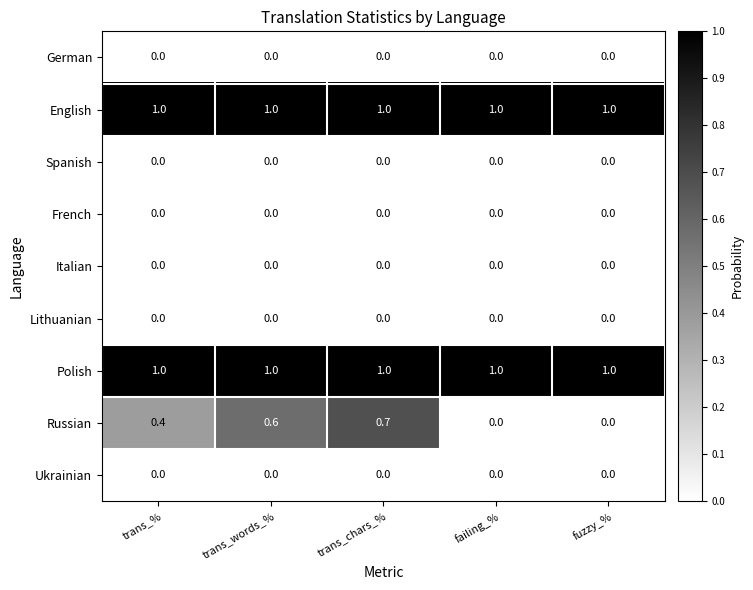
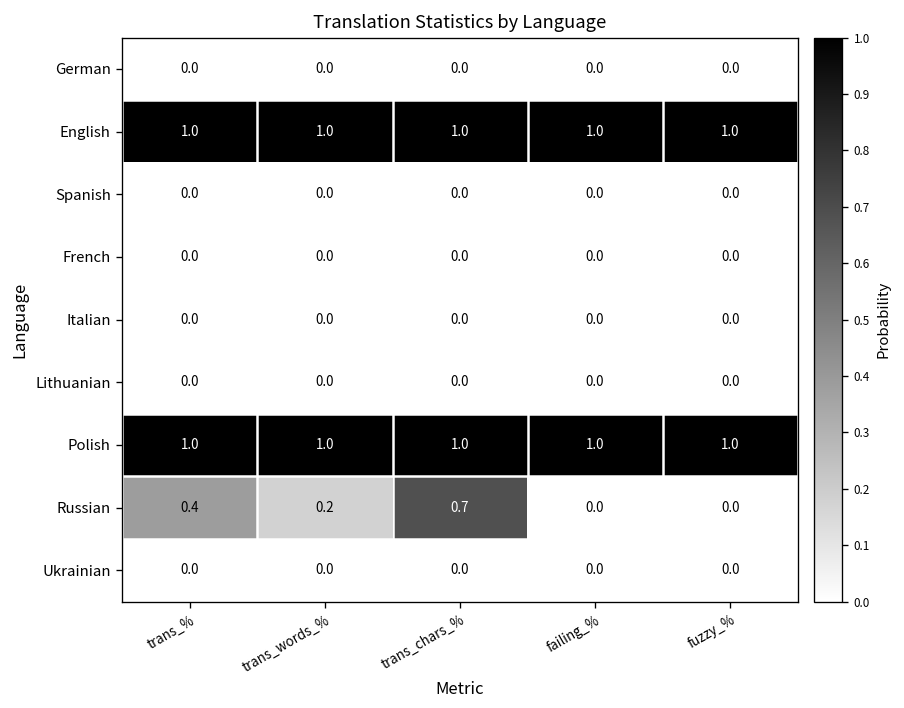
Russian, trans_words_%: 0.6 -> 0.2
